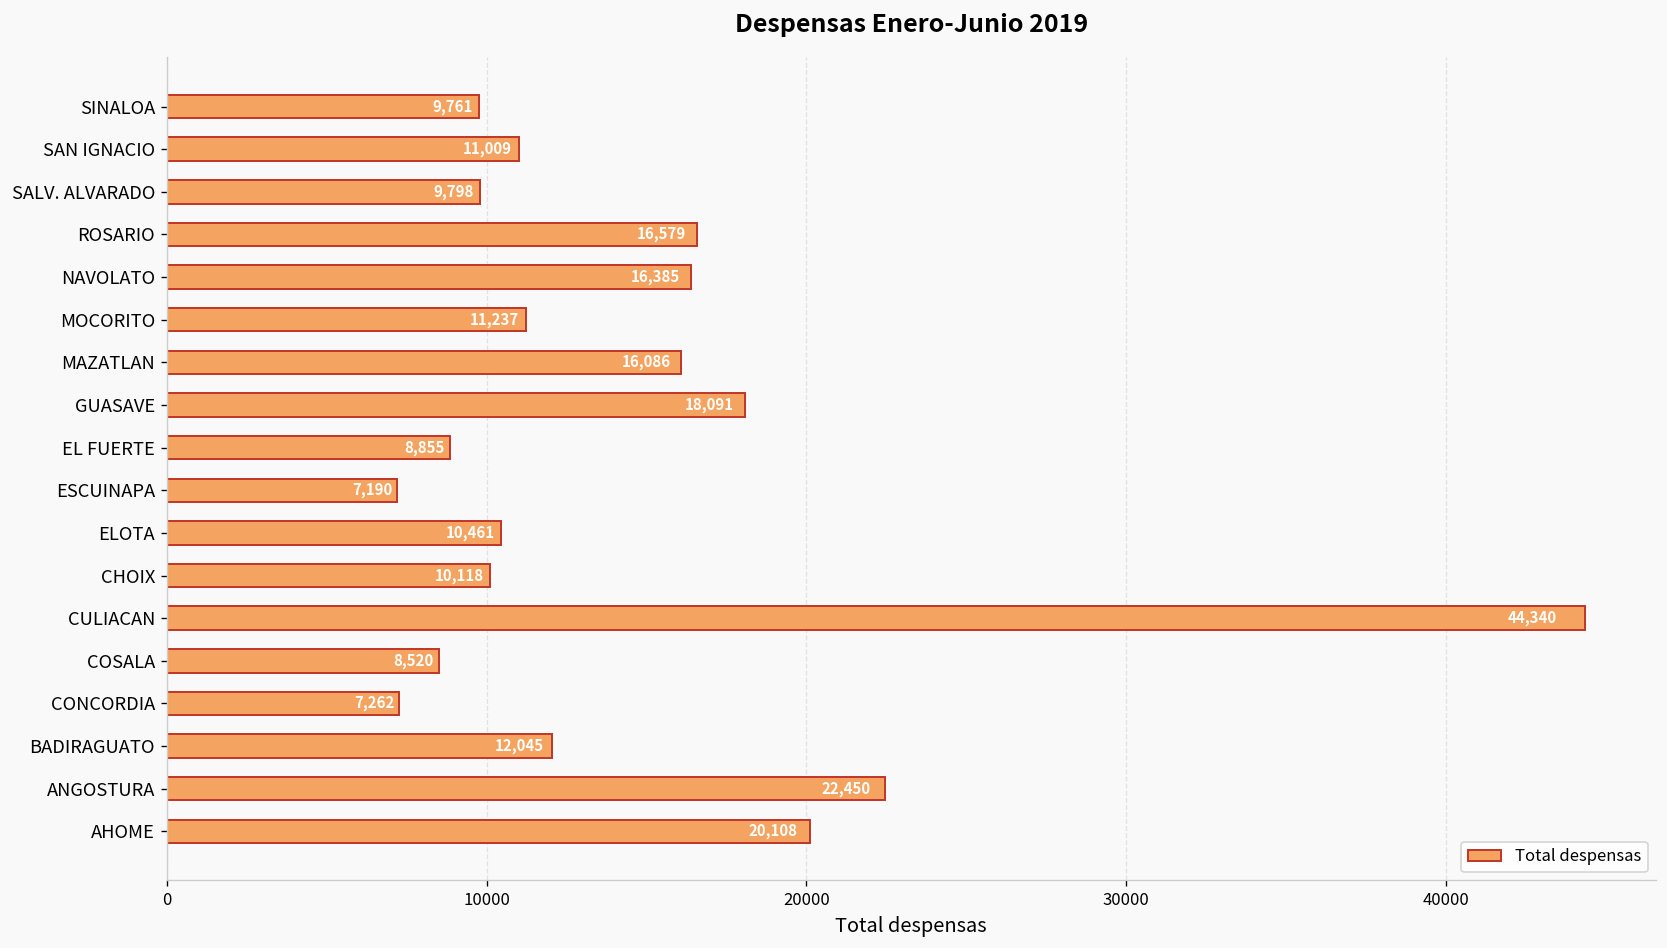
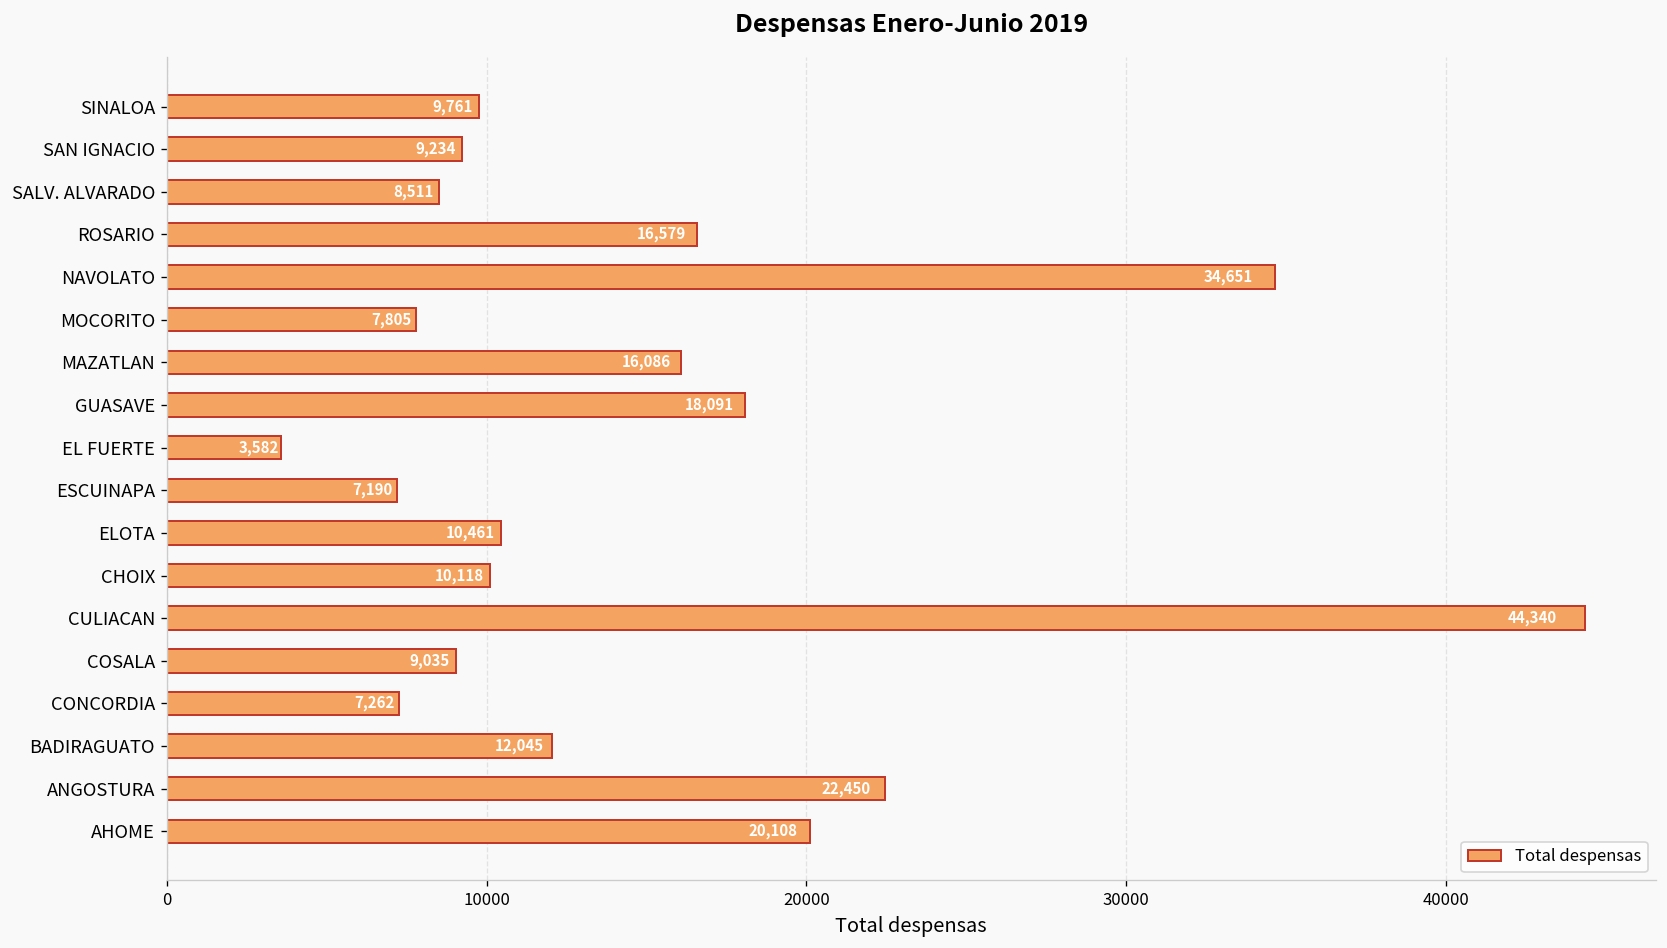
SAN IGNACIO: 11,009 -> 9,234
SALV. ALVARADO: 9,798 -> 8,511
NAVOLATO: 16,385 -> 34,651
MOCORITO: 11,237 -> 7,805
EL FUERTE: 8,855 -> 3,582
COSALA: 8,520 -> 9,035
